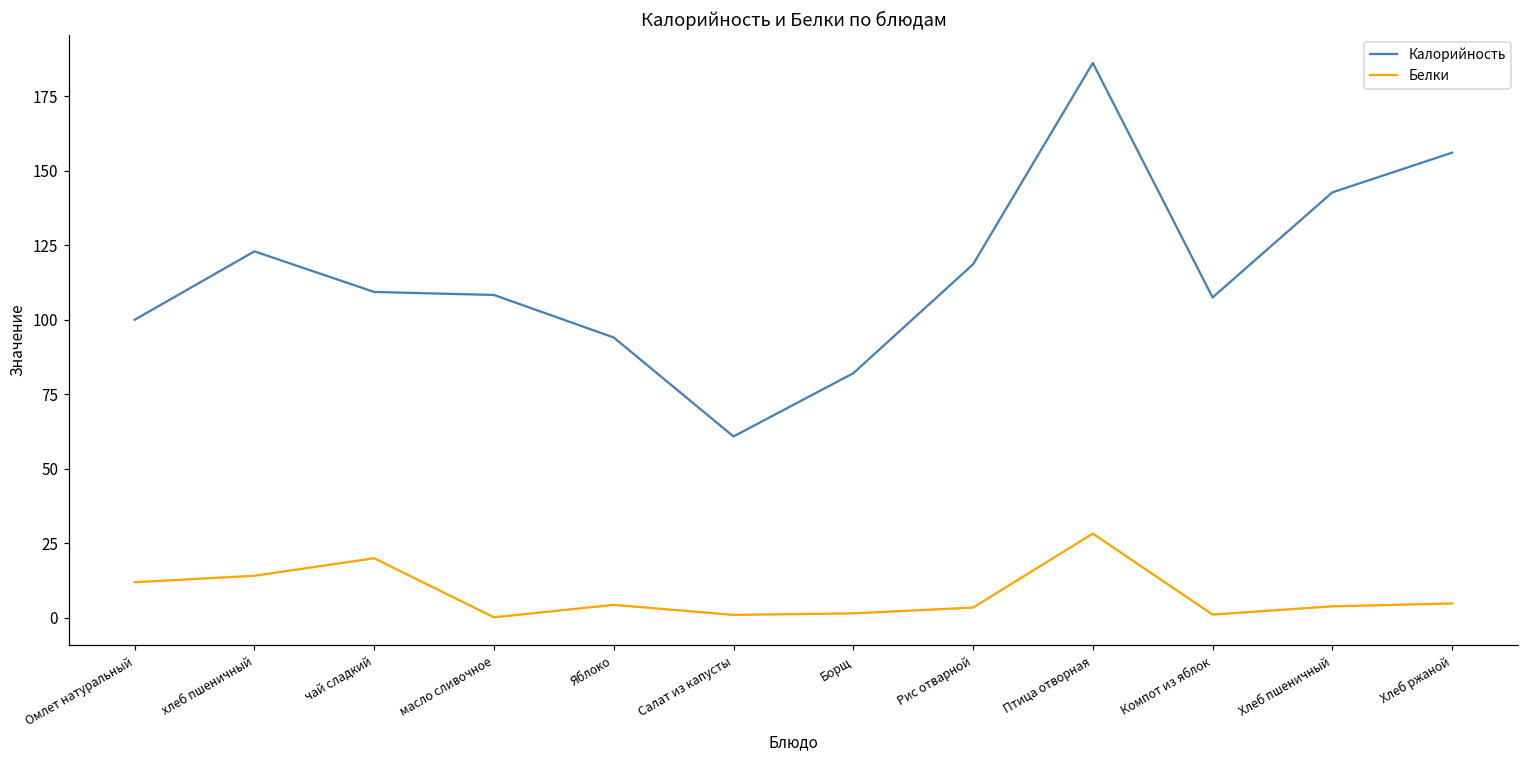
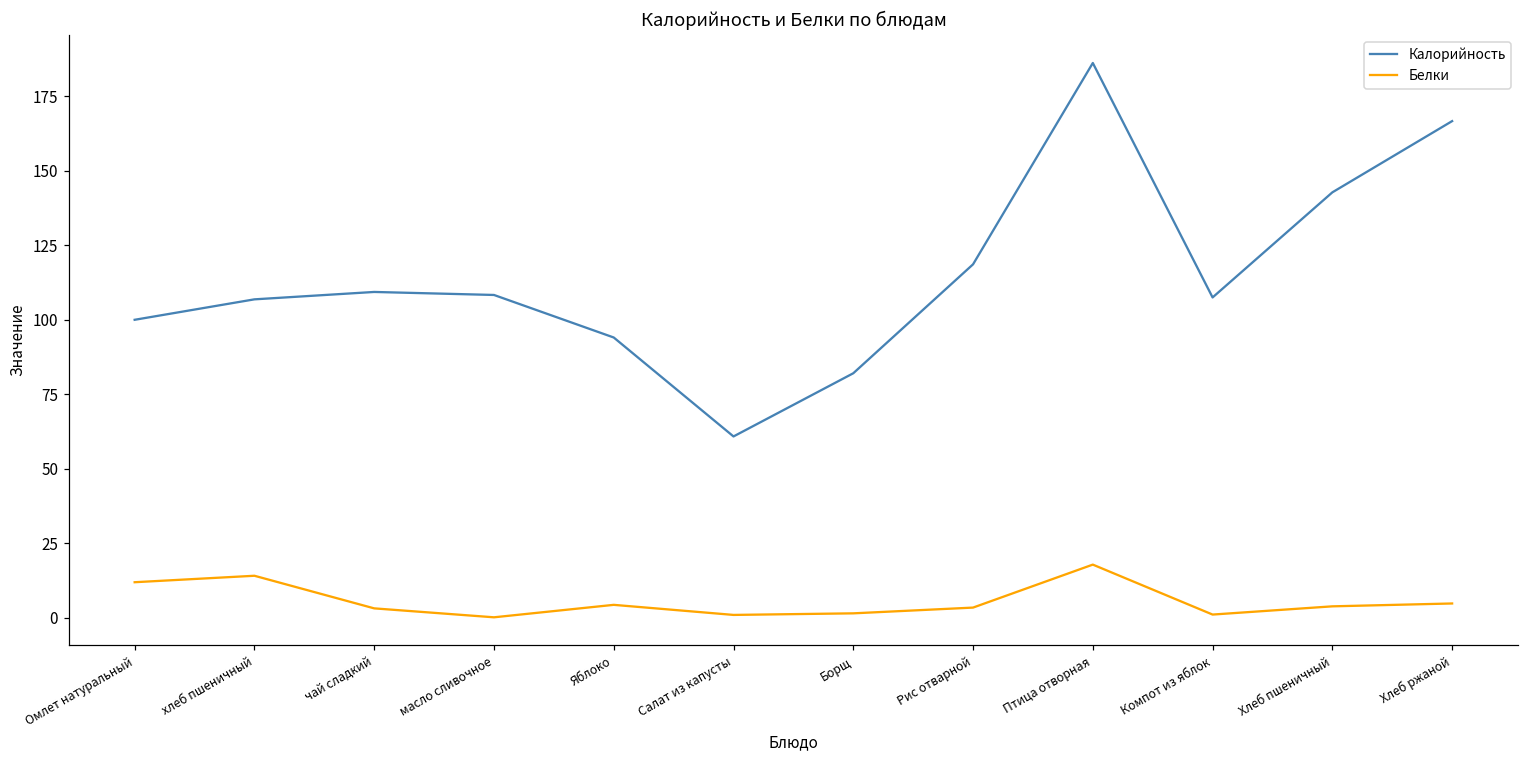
Калорийность, хлеб пшеничный: 123 -> 107
Белки, чай сладкий: 20 -> 3
Белки, Птица отворная: 28 -> 18
Калорийность, Хлеб ржаной: 156 -> 167
